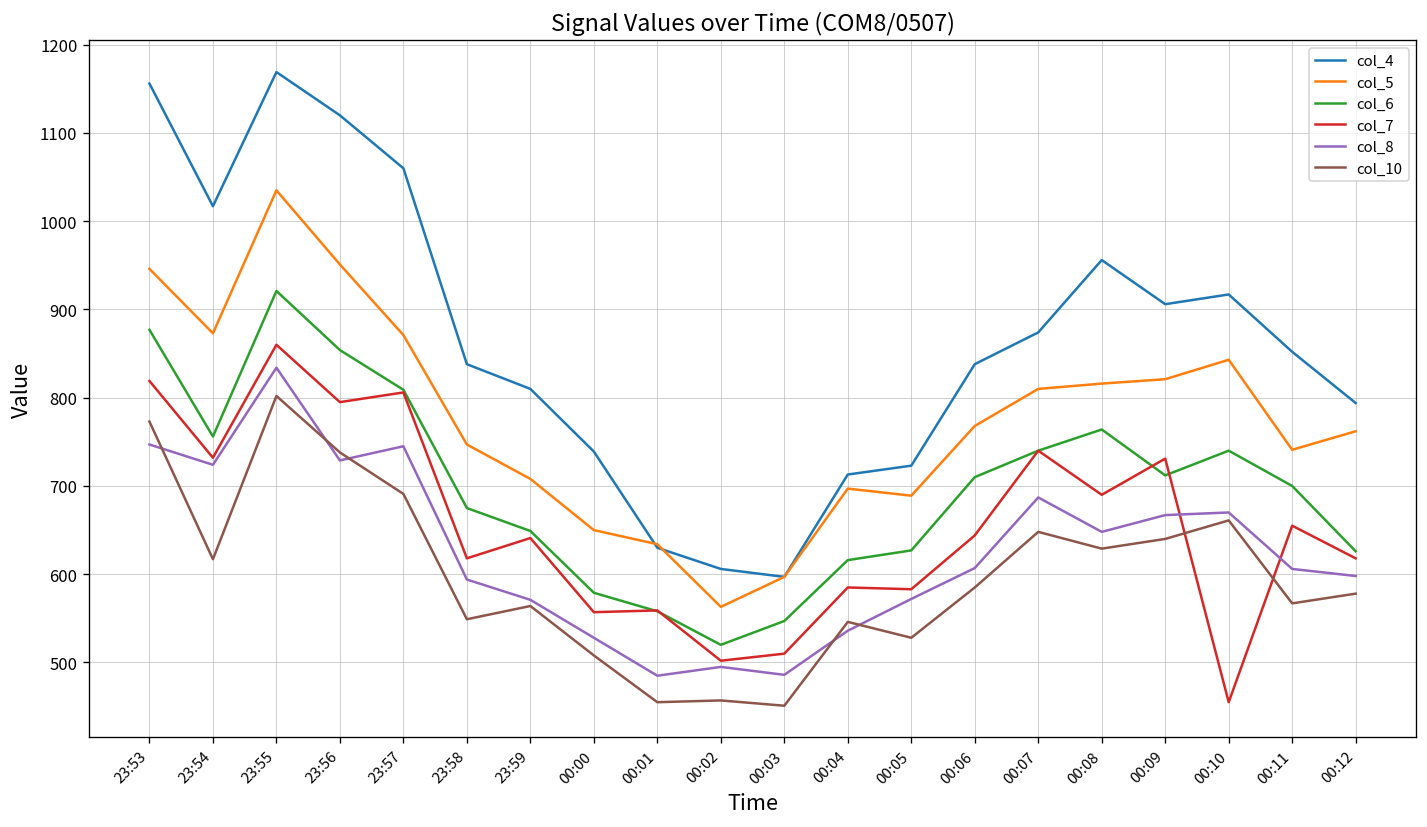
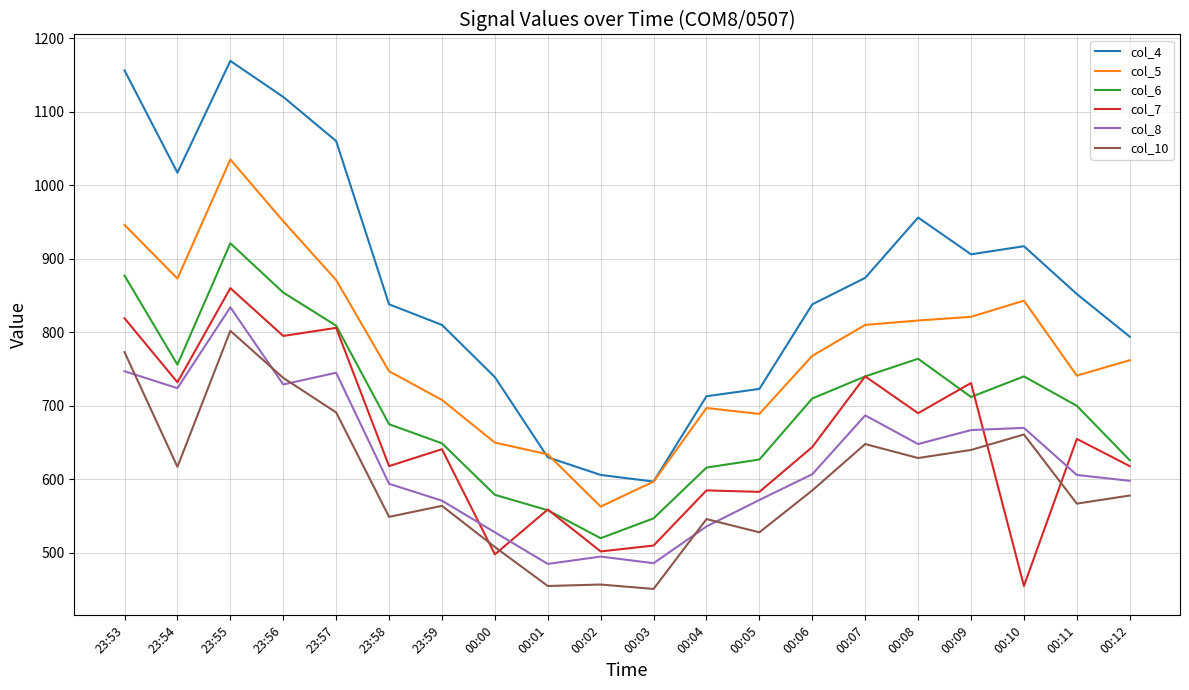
col_7, 00:00: 560 -> 500
